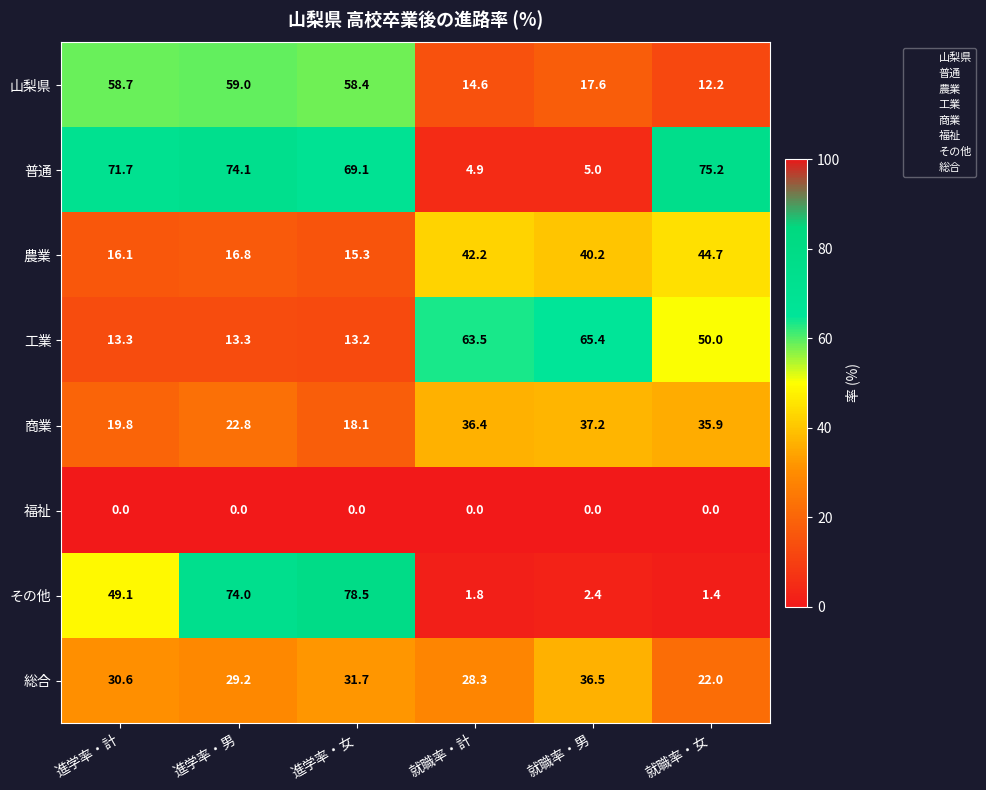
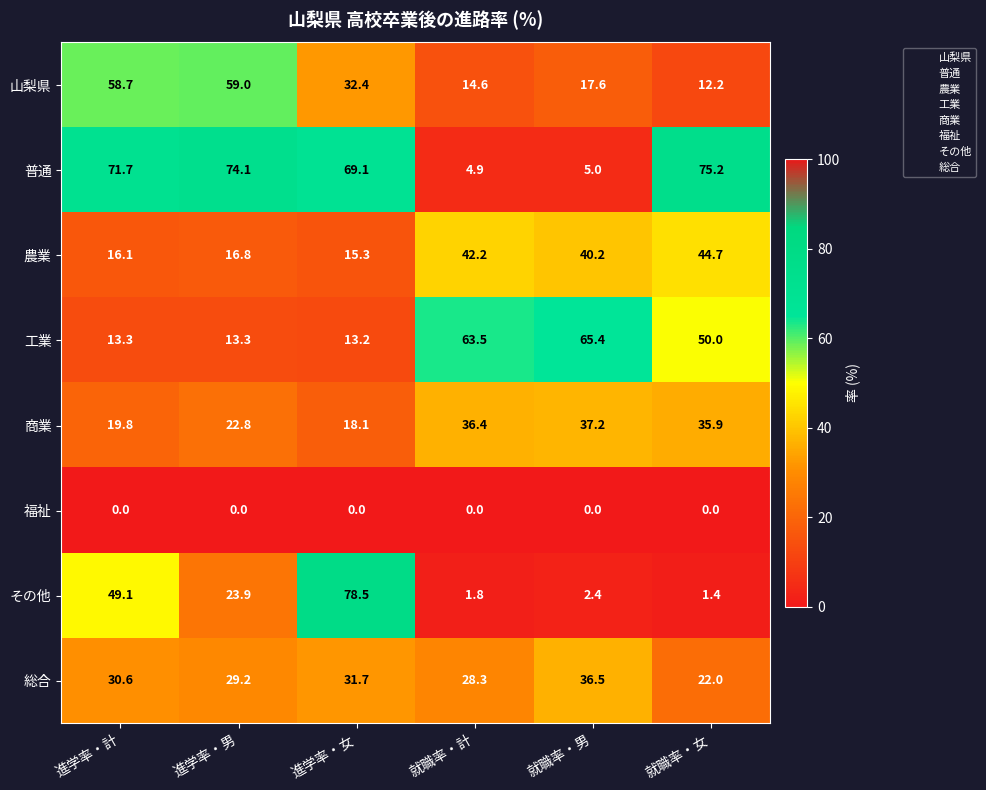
山梨県, 進学率・女: 58.4 -> 32.4
その他, 進学率・男: 74.0 -> 23.9
